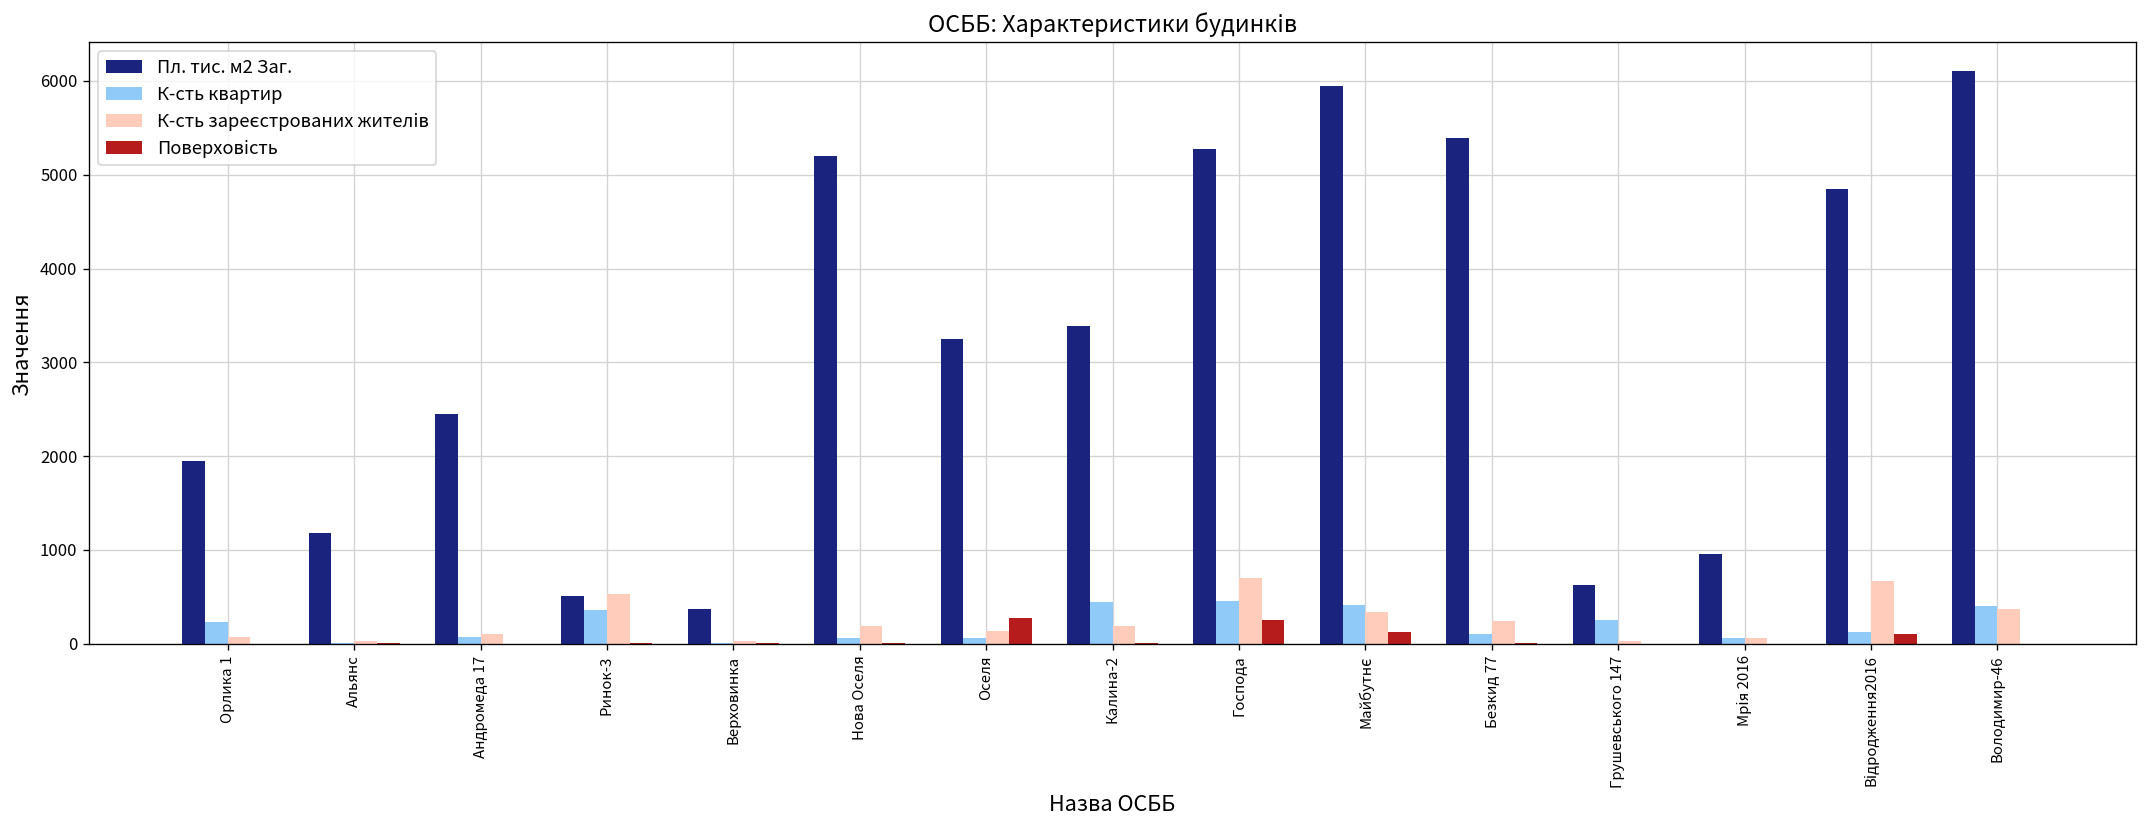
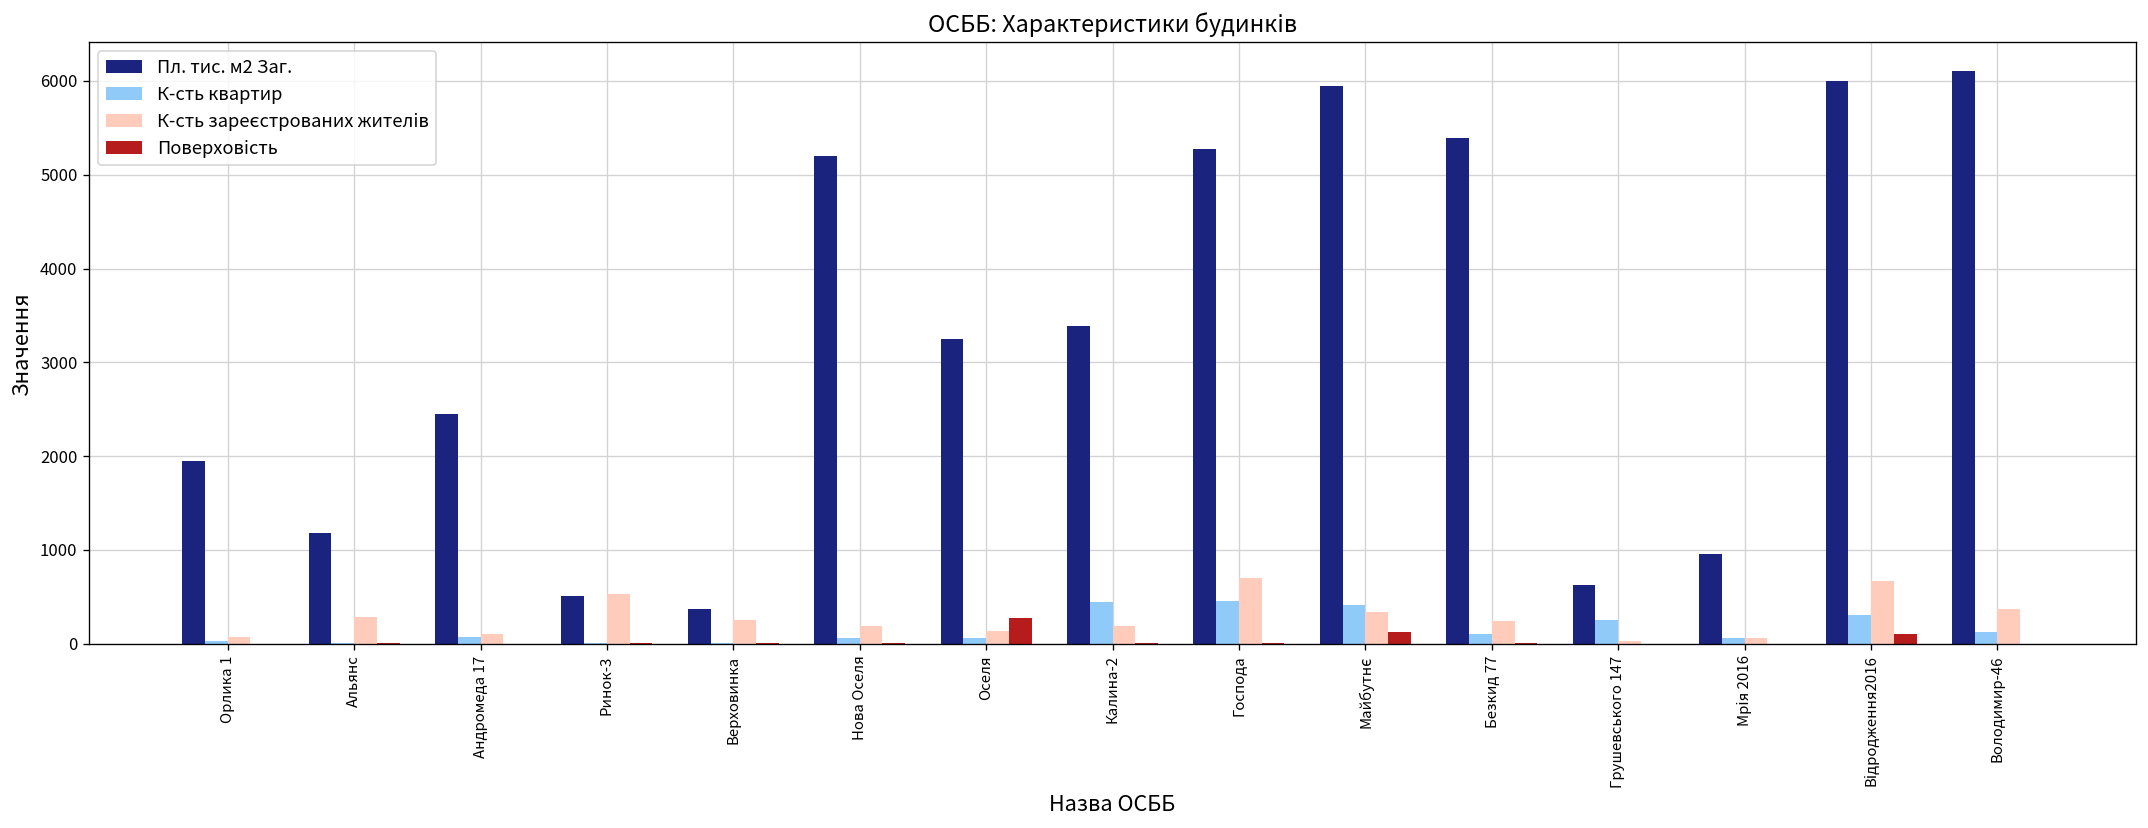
К-сть квартир, Орлика 1: 200 -> 0
К-сть зареєстрованих жителів, Альянс: 0 -> 300
К-сть квартир, Ринок-3: 400 -> 0
К-сть зареєстрованих жителів, Верховинка: 0 -> 200
Поверховість, Господа: 300 -> 0
Пл. тис. м2 Заг., Відродження2016: 4800 -> 6000
К-сть квартир, Відродження2016: 100 -> 300
К-сть квартир, Володимир-46: 400 -> 100
